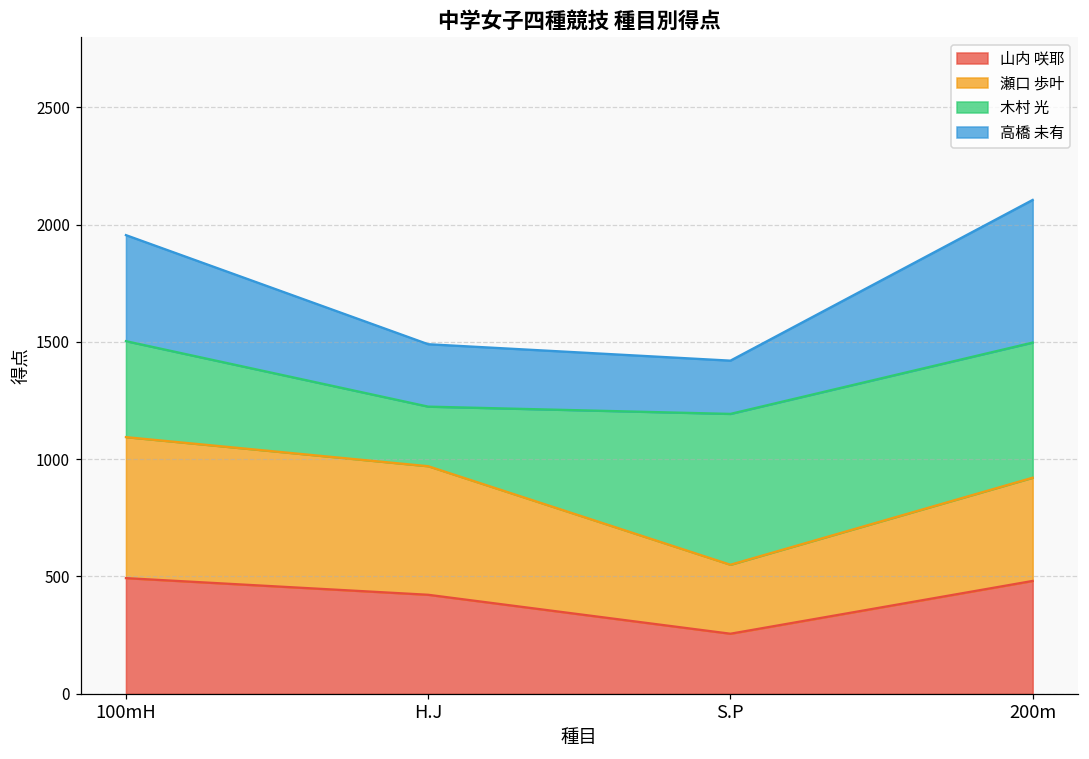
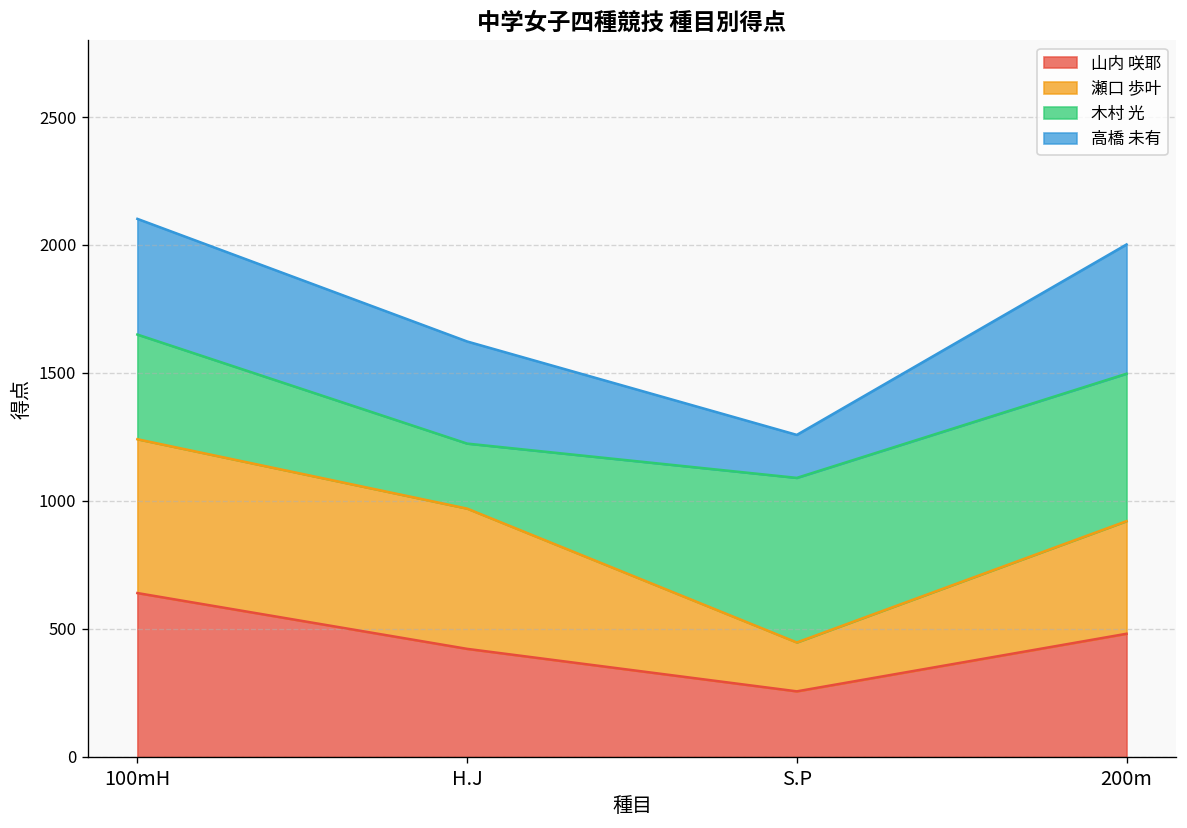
山内 咲耶, 100mH: 490 -> 640
高橋 未有, H.J: 270 -> 400
瀬口 歩叶, S.P: 290 -> 190
高橋 未有, S.P: 230 -> 170
高橋 未有, 200m: 610 -> 510
